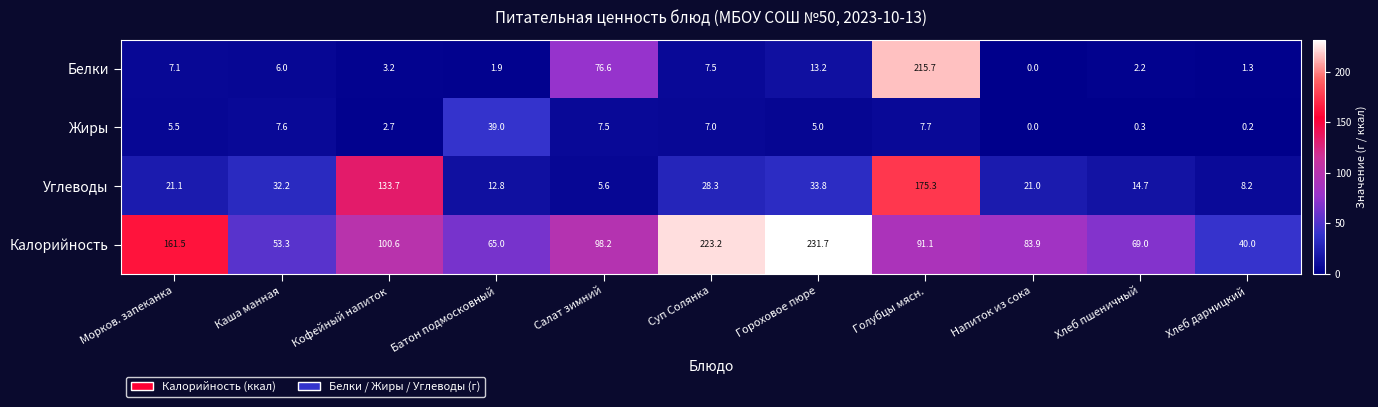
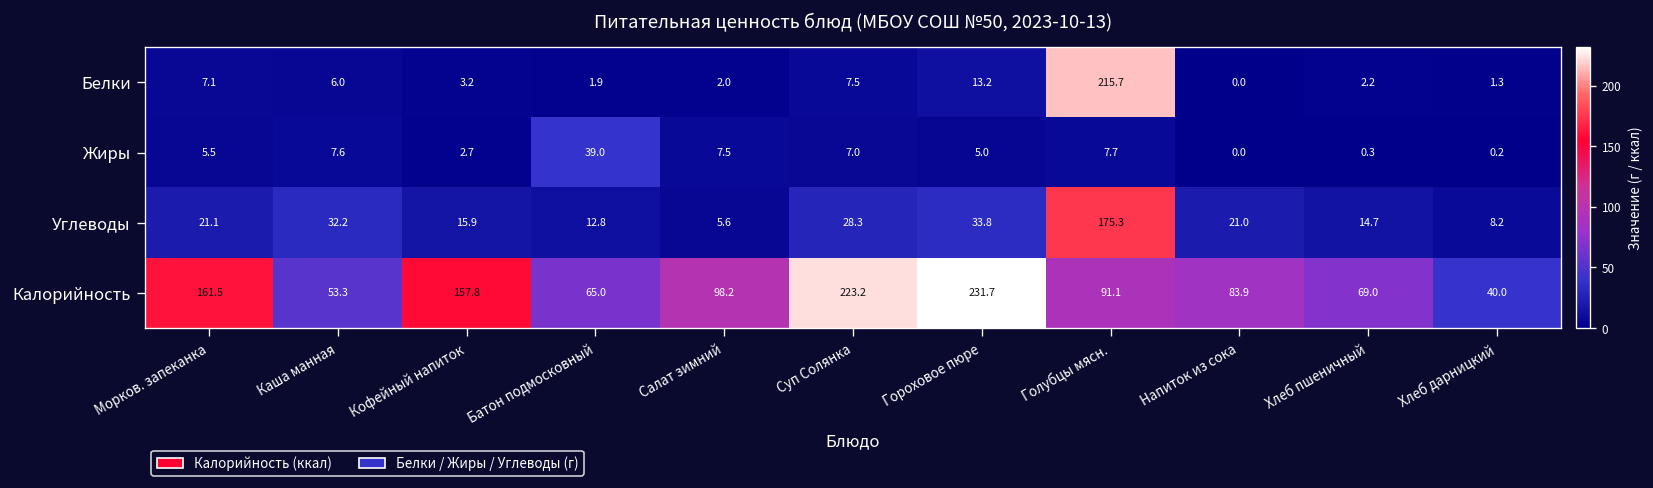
Белки, Салат зимний: 76.6 -> 2.0
Углеводы, Кофейный напиток: 133.7 -> 15.9
Калорийность, Кофейный напиток: 100.6 -> 157.8
